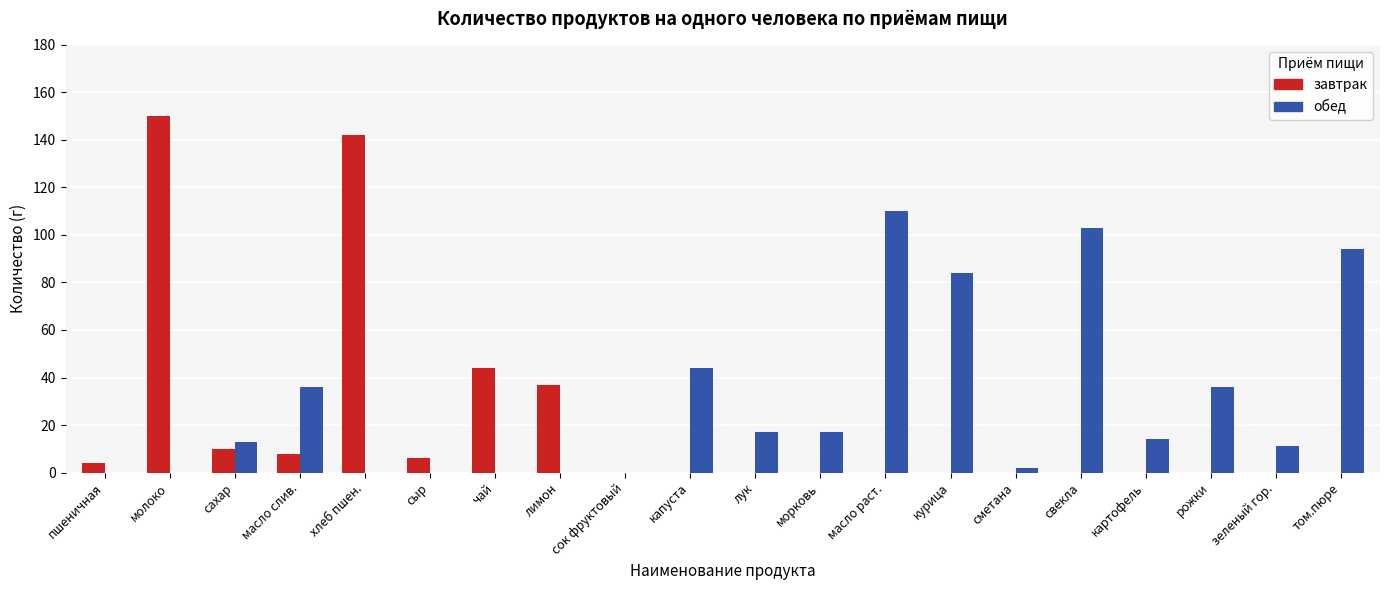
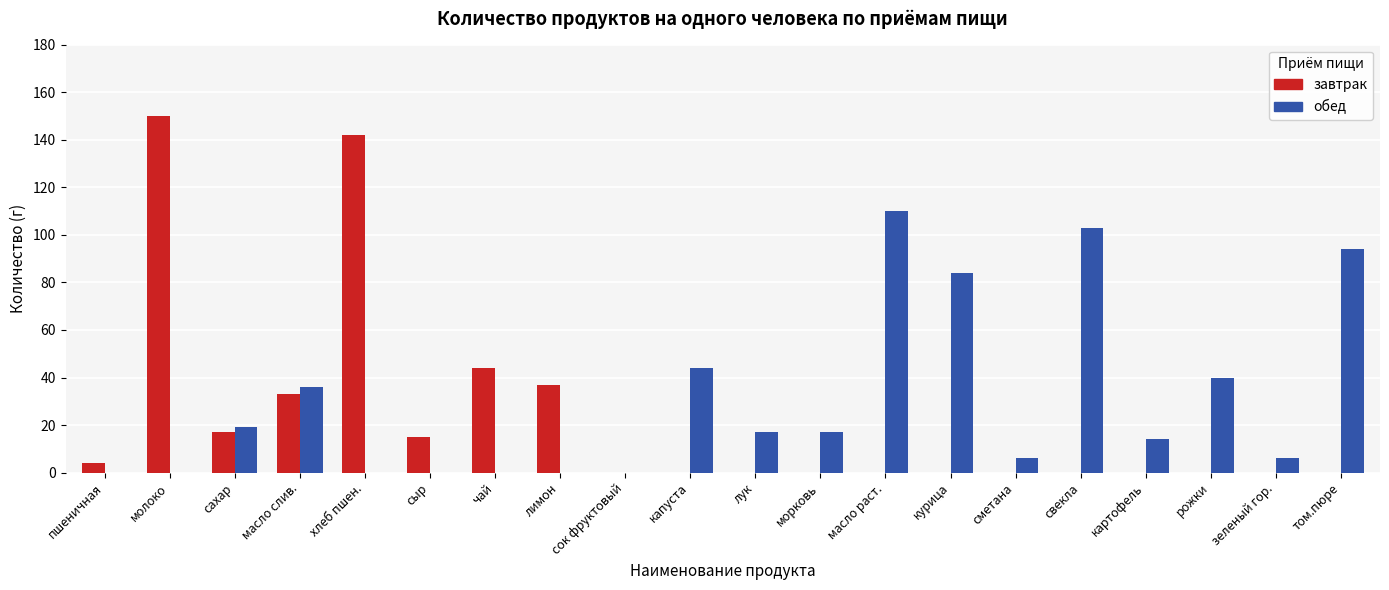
завтрак, сахар: 10 -> 17
обед, сахар: 13 -> 19
завтрак, масло слив.: 8 -> 33
завтрак, сыр: 6 -> 15
обед, сметана: 2 -> 6
обед, рожки: 36 -> 40
обед, зеленый гор.: 11 -> 6
